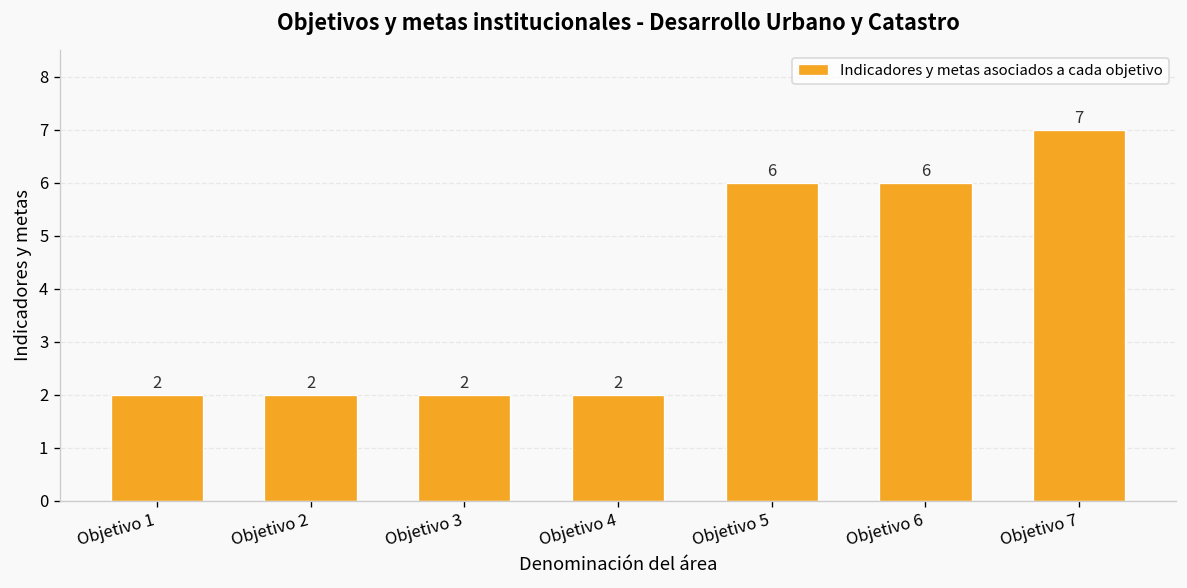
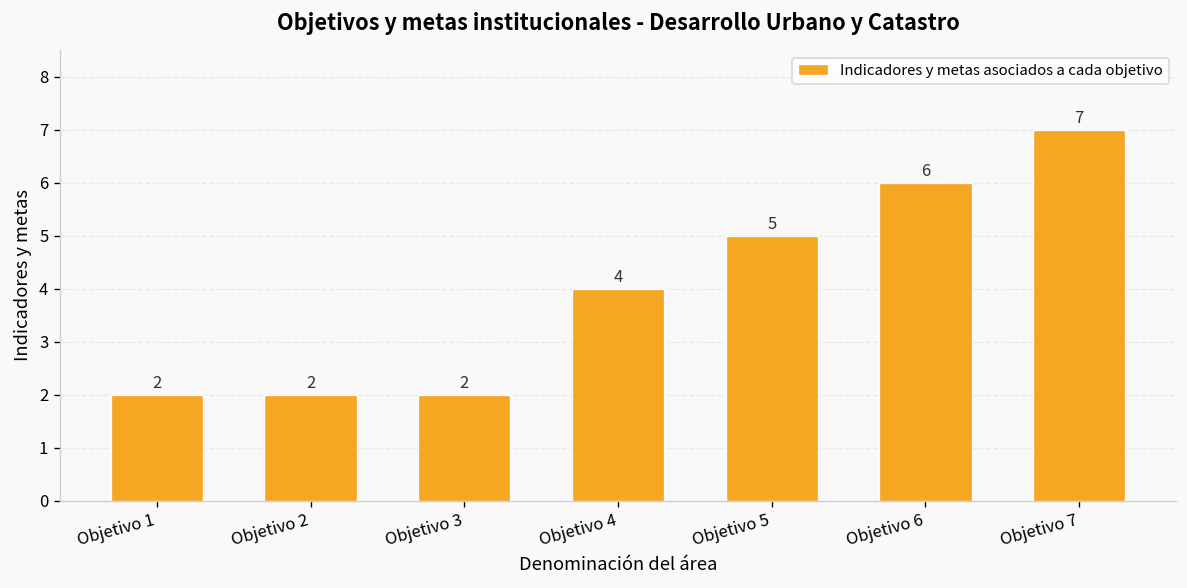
Objetivo 4: 2 -> 4
Objetivo 5: 6 -> 5
